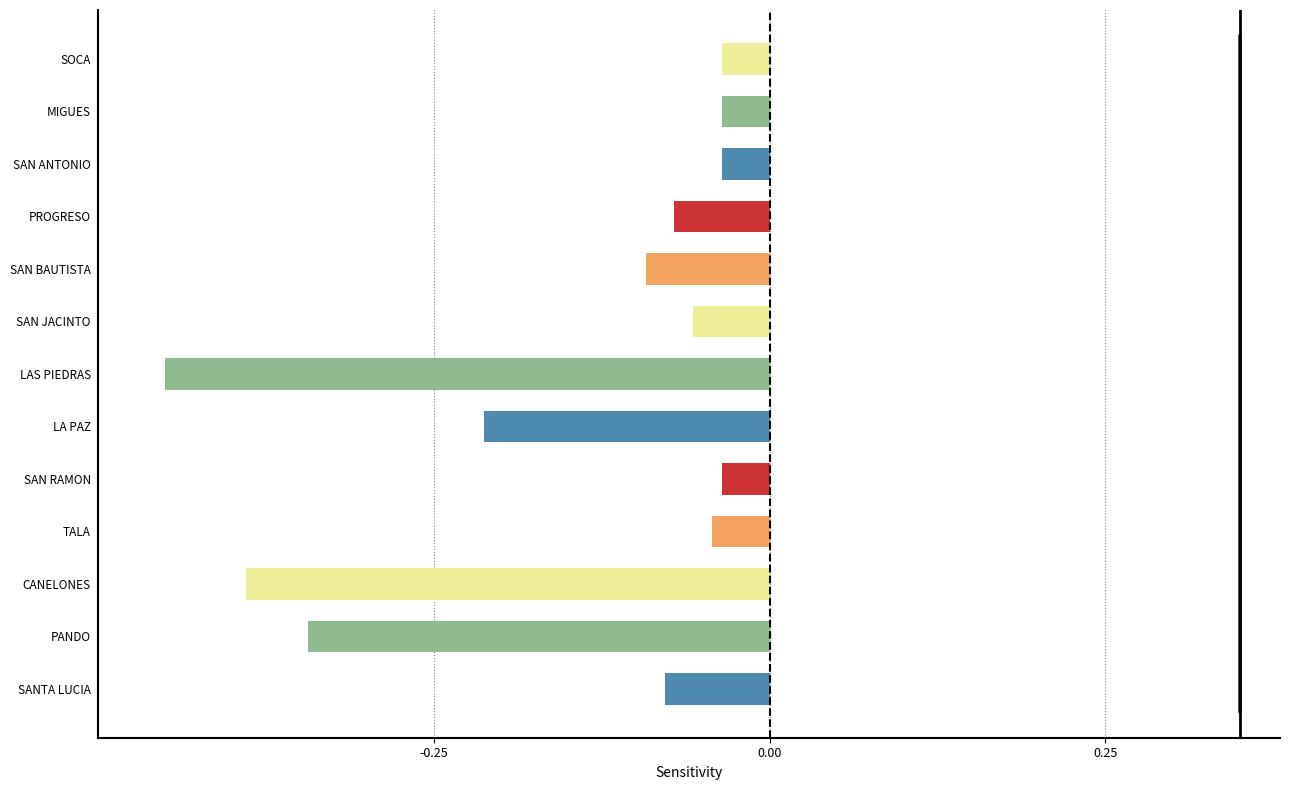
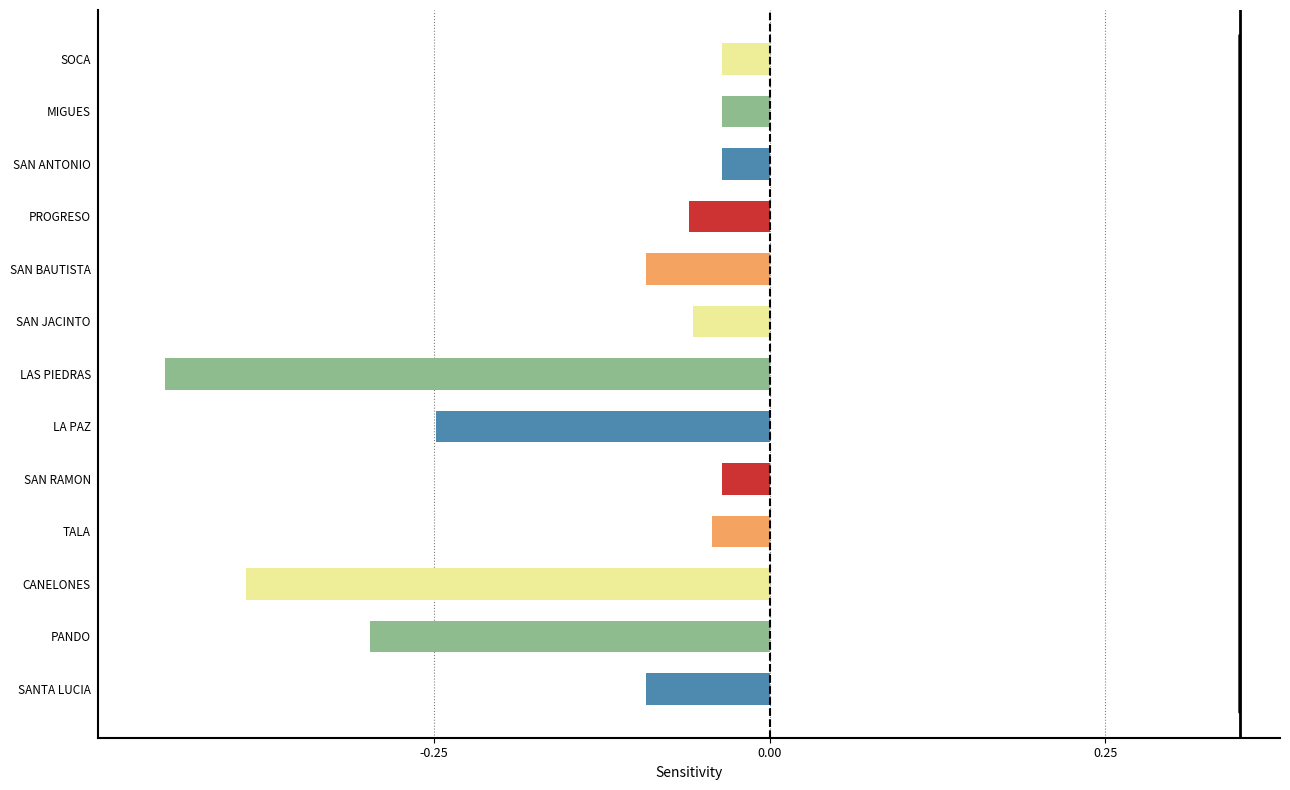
PROGRESO: -0.071 -> -0.060
LA PAZ: -0.213 -> -0.248
PANDO: -0.344 -> -0.298
SANTA LUCIA: -0.078 -> -0.092
